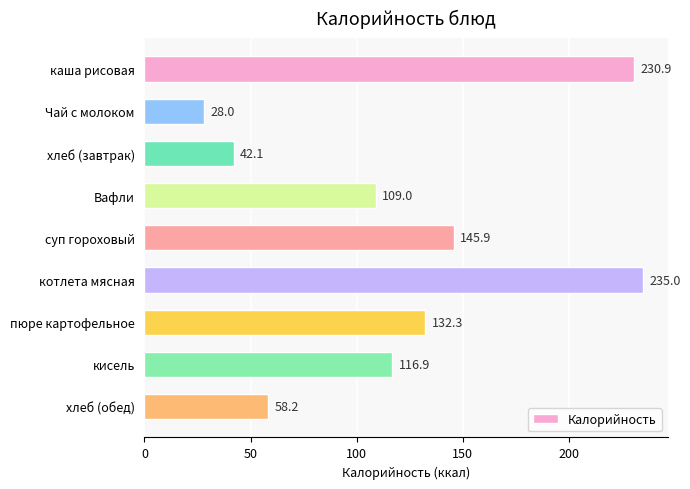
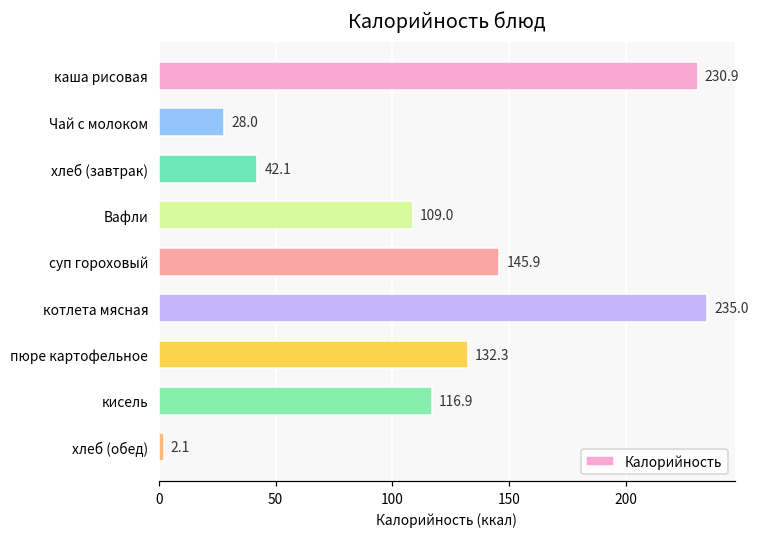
хлеб (обед): 58.2 -> 2.1
